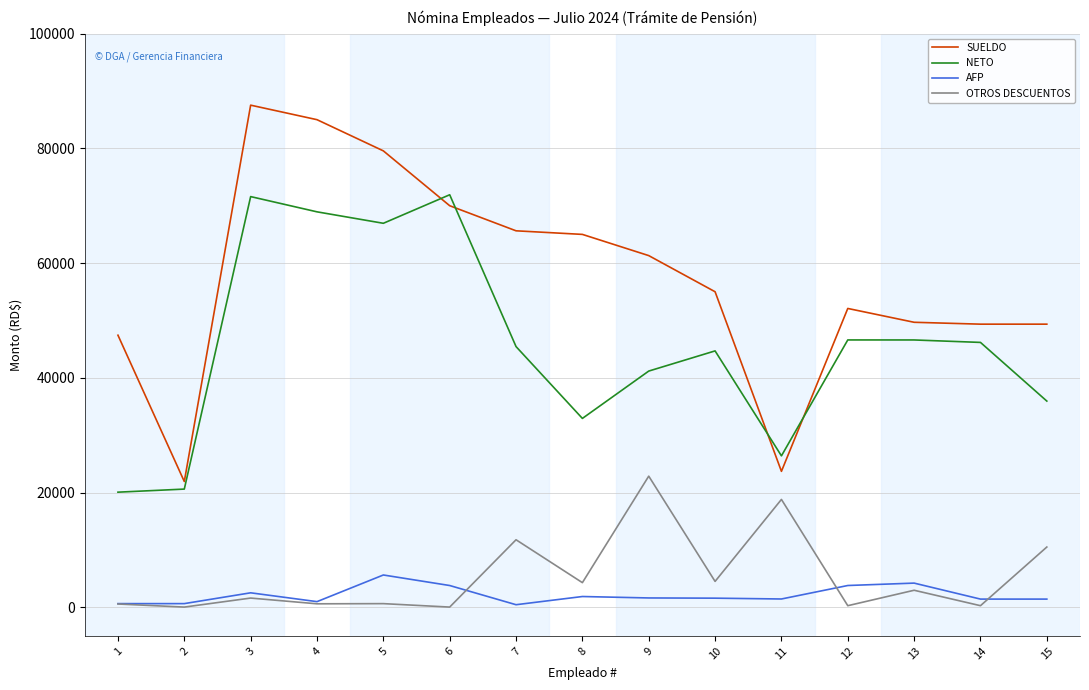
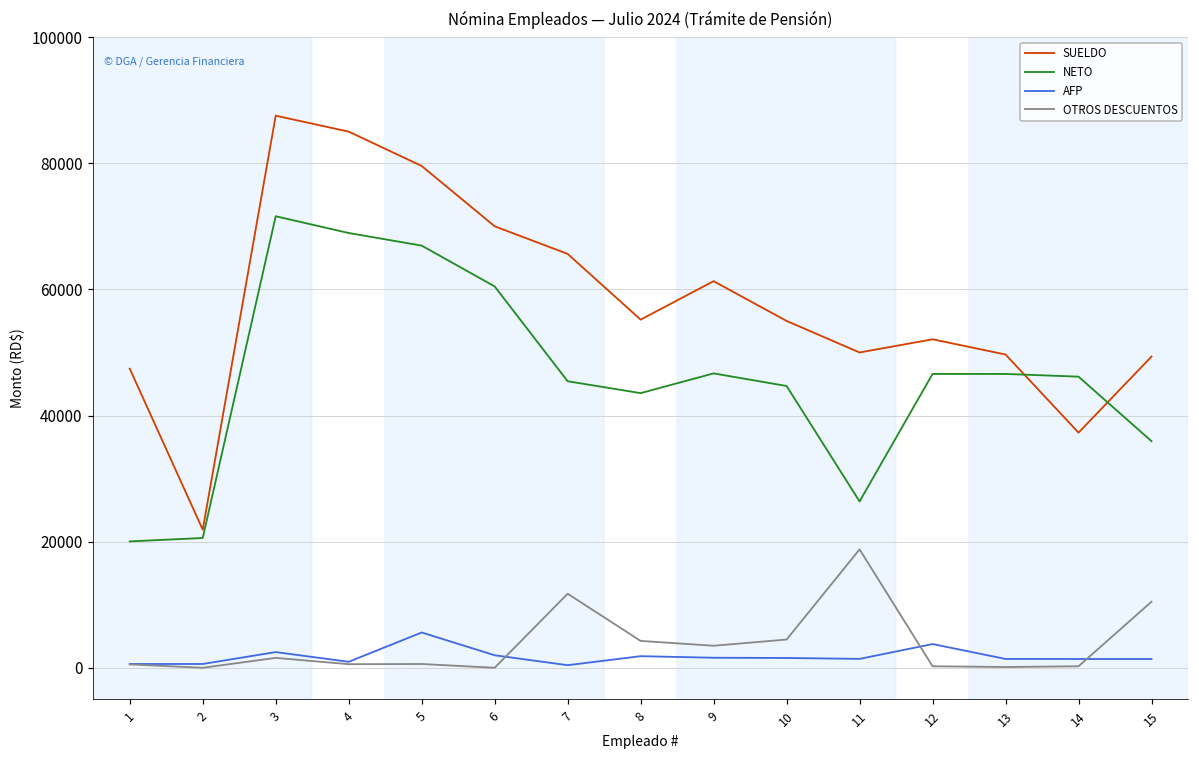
NETO, 6: 72000 -> 60000
AFP, 6: 4000 -> 2000
SUELDO, 8: 65000 -> 55000
NETO, 8: 33000 -> 44000
NETO, 9: 41000 -> 47000
OTROS DESCUENTOS, 9: 23000 -> 4000
SUELDO, 11: 24000 -> 50000
AFP, 13: 4000 -> 1000
OTROS DESCUENTOS, 13: 3000 -> 0
SUELDO, 14: 49000 -> 37000
